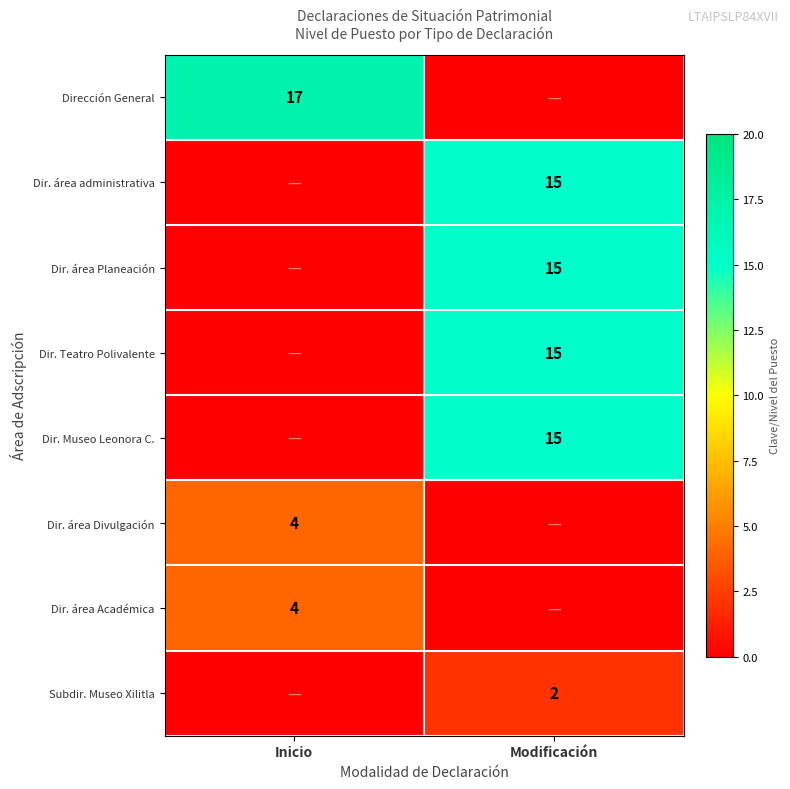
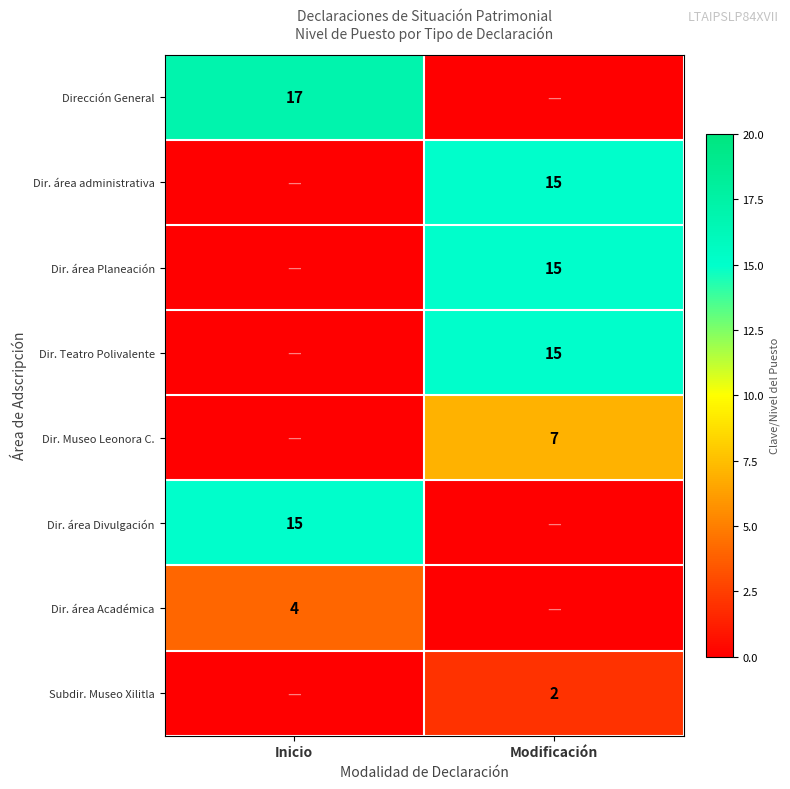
Dir. Museo Leonora C., Modificación: 15 -> 7
Dir. área Divulgación, Inicio: 4 -> 15
